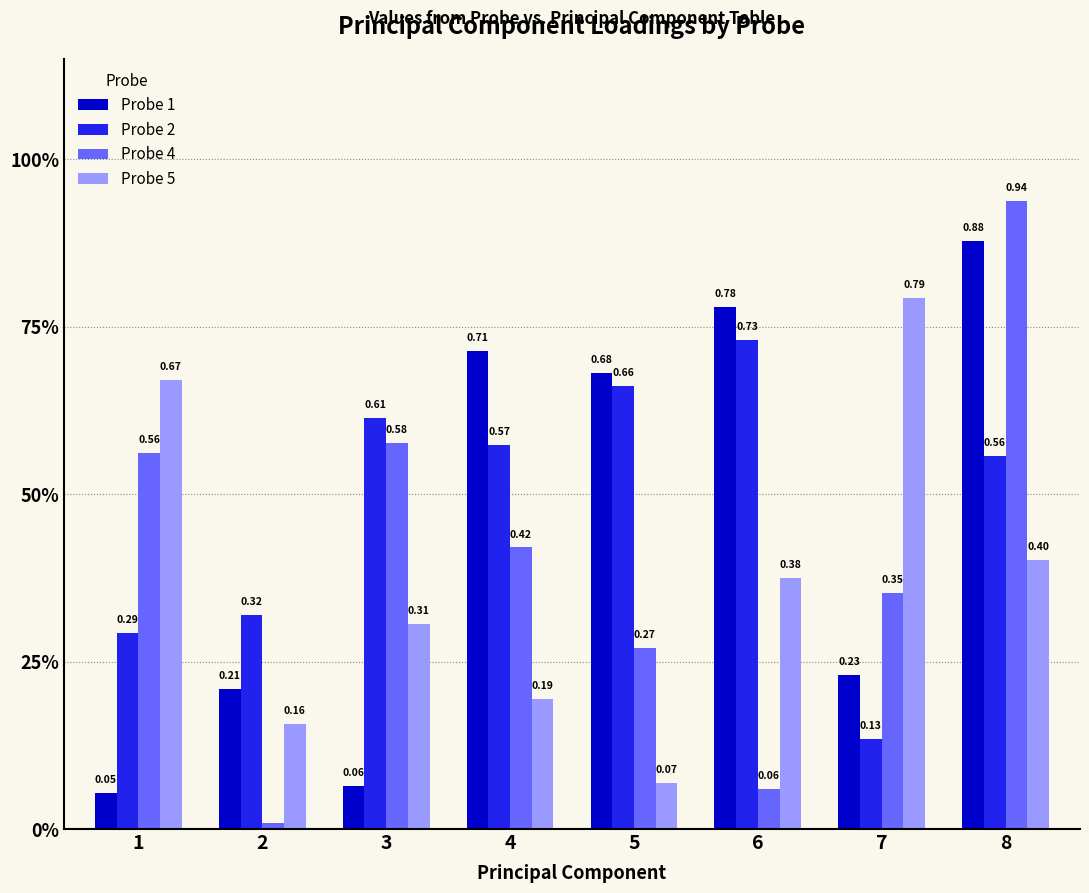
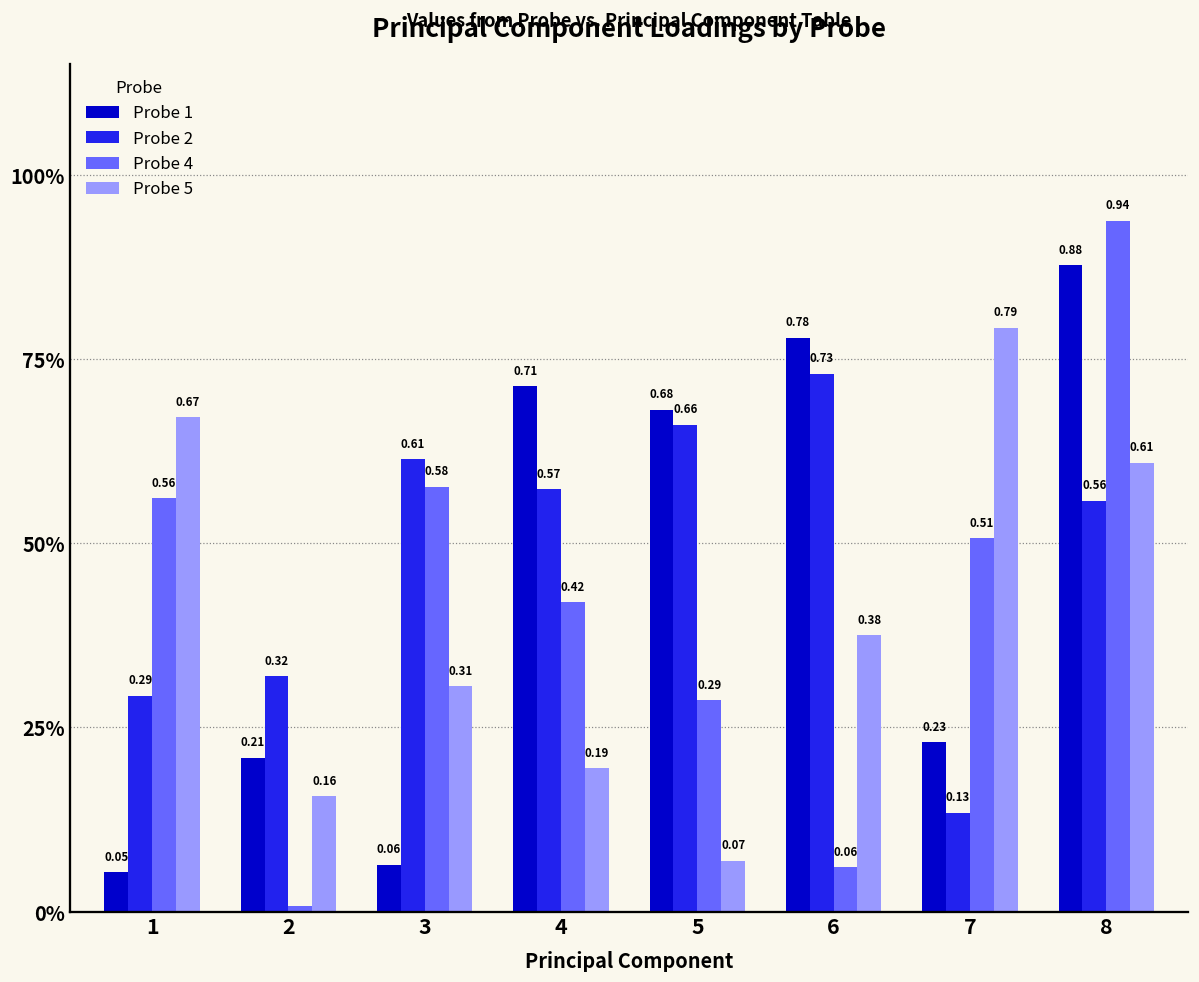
Probe 4, 5: 0.27 -> 0.29
Probe 4, 7: 0.35 -> 0.51
Probe 5, 8: 0.40 -> 0.61
